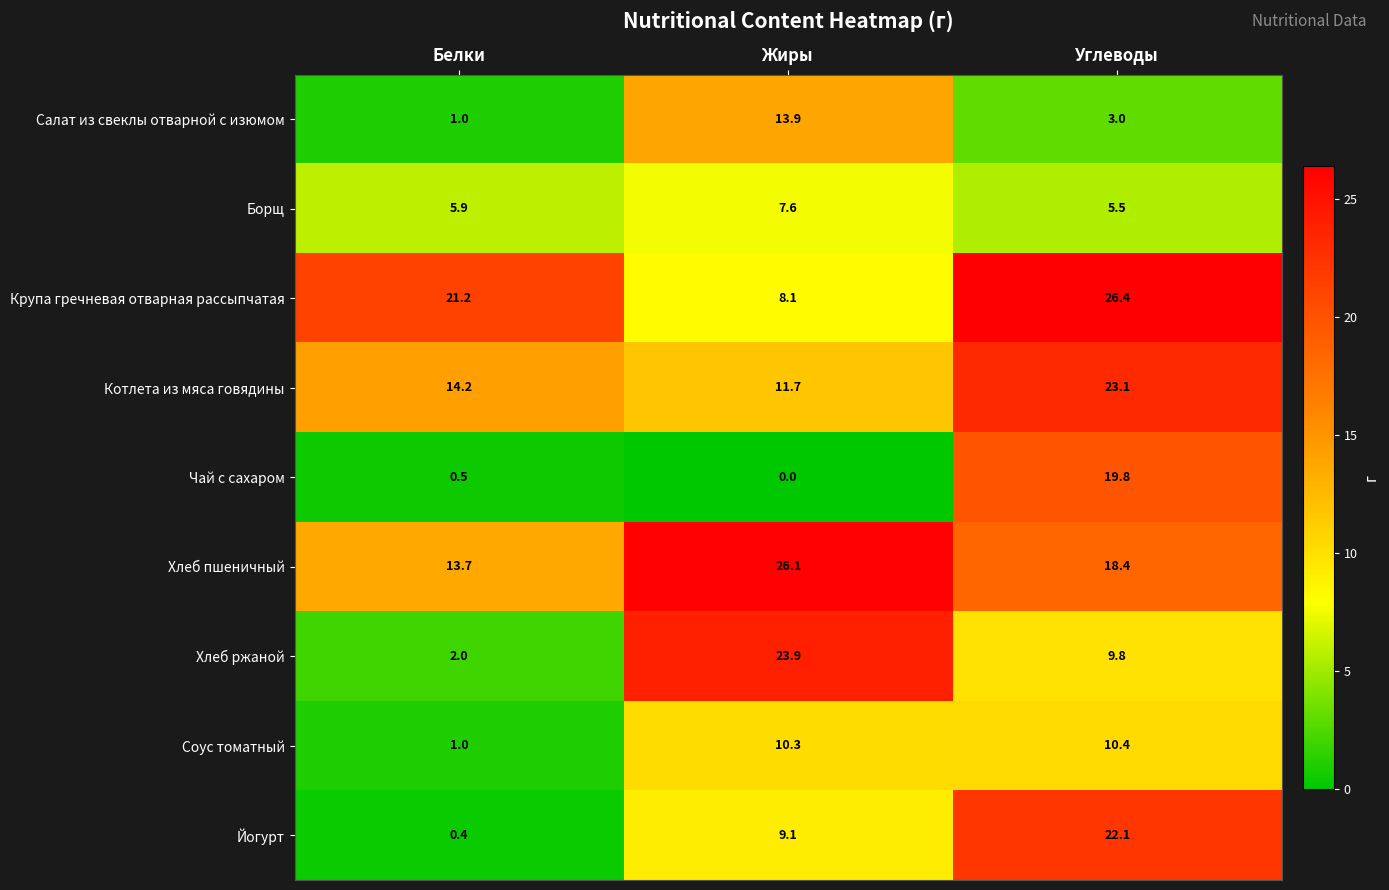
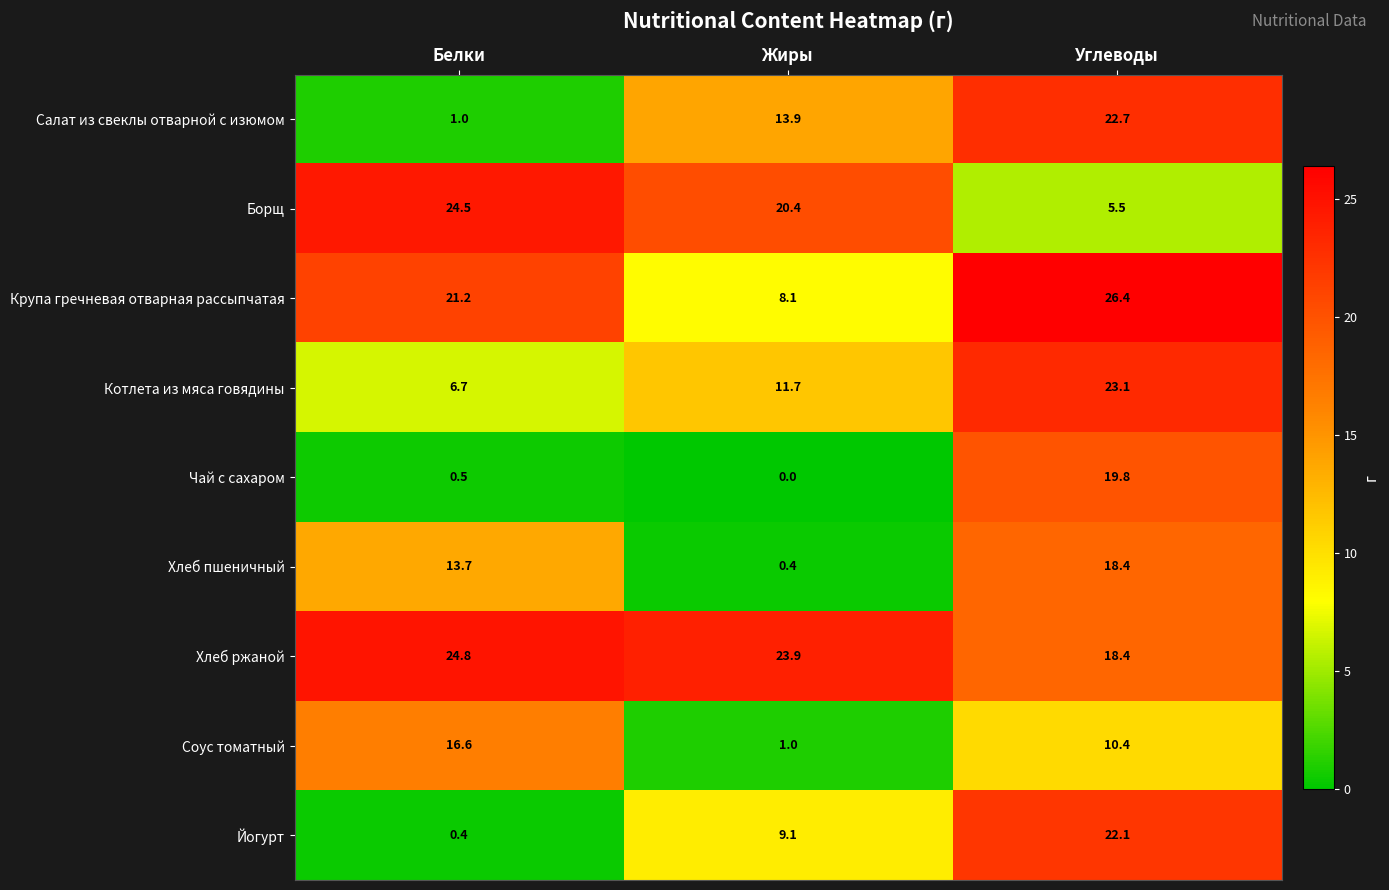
Салат из свеклы отварной с изюмом, Углеводы: 3.0 -> 22.7
Борщ, Белки: 5.9 -> 24.5
Борщ, Жиры: 7.6 -> 20.4
Котлета из мяса говядины, Белки: 14.2 -> 6.7
Хлеб пшеничный, Жиры: 26.1 -> 0.4
Хлеб ржаной, Белки: 2.0 -> 24.8
Хлеб ржаной, Углеводы: 9.8 -> 18.4
Соус томатный, Белки: 1.0 -> 16.6
Соус томатный, Жиры: 10.3 -> 1.0
